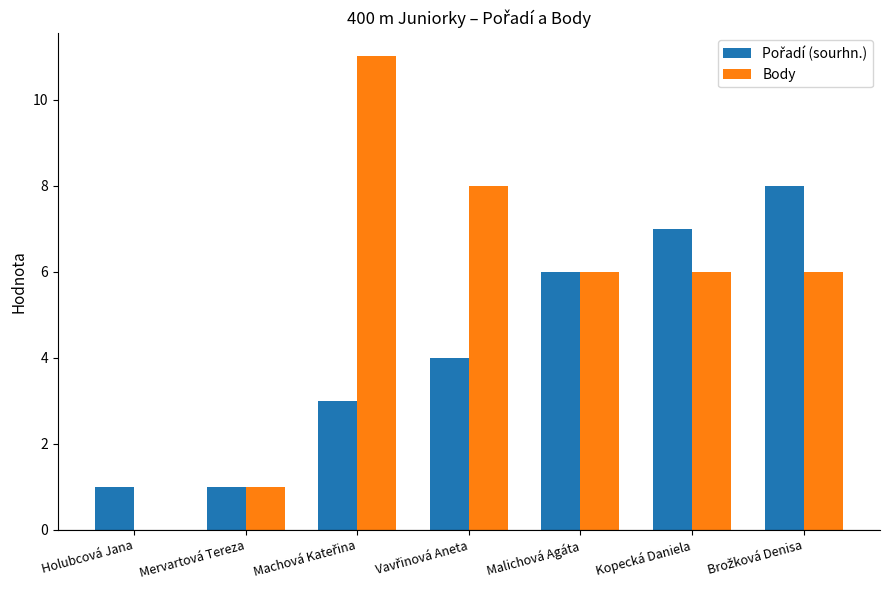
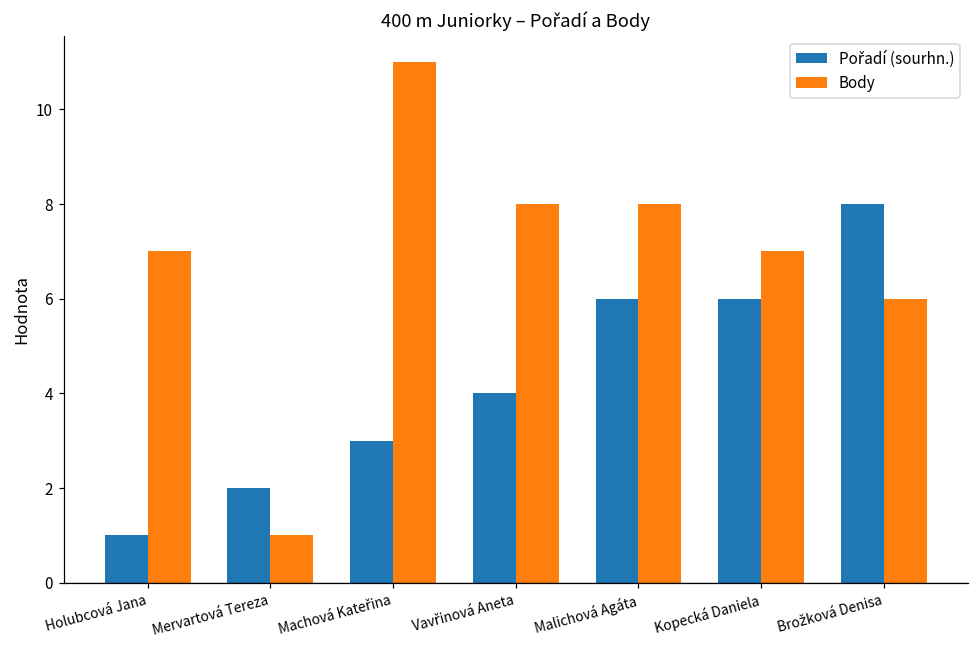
Body, Holubcová Jana: 0 -> 7
Pořadí (sourhn.), Mervartová Tereza: 1 -> 2
Body, Malichová Agáta: 6 -> 8
Pořadí (sourhn.), Kopecká Daniela: 7 -> 6
Body, Kopecká Daniela: 6 -> 7
